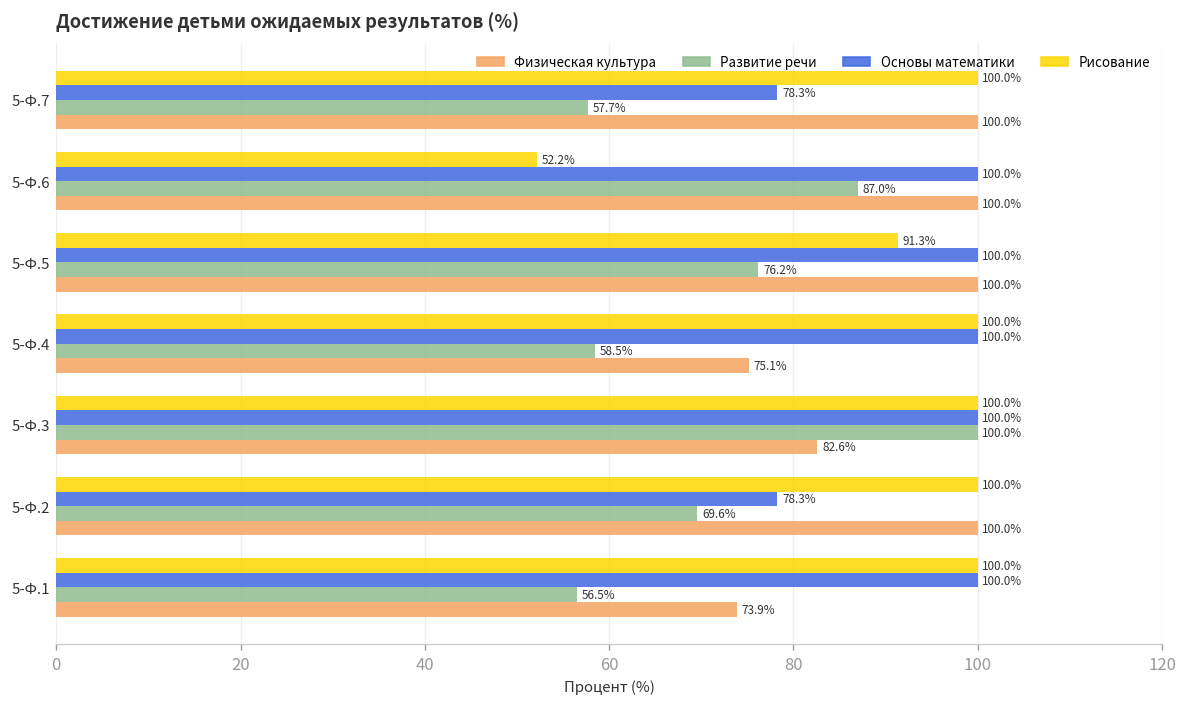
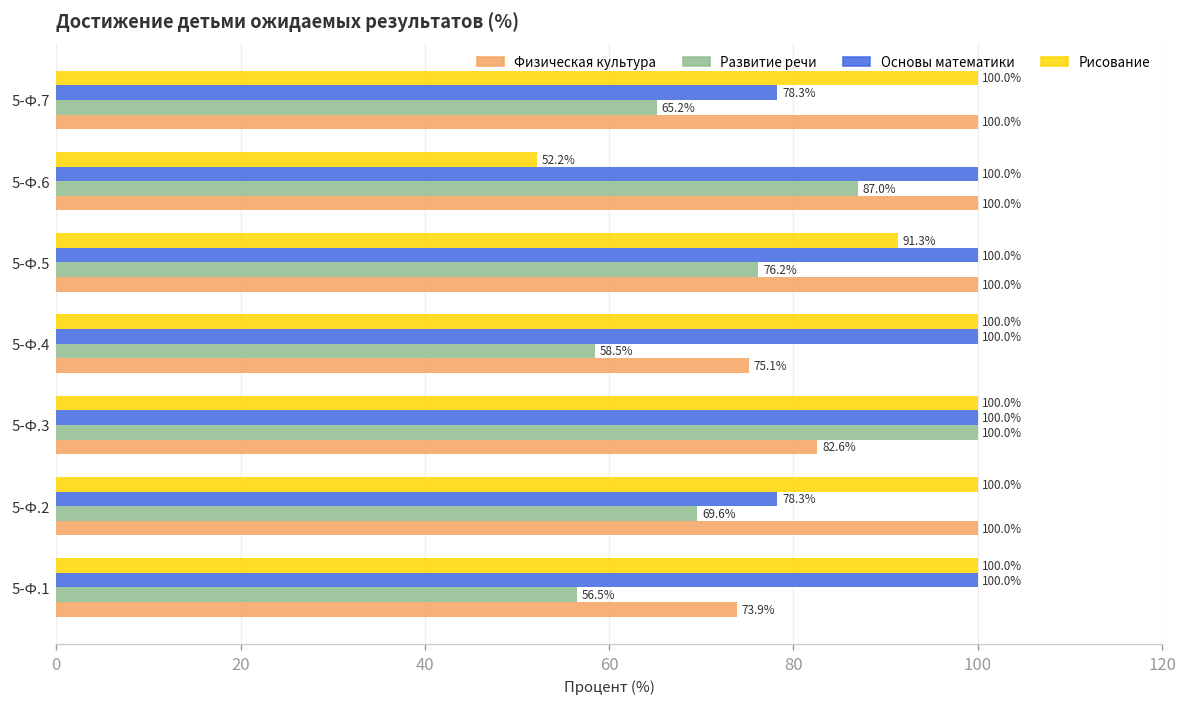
Развитие речи, 5-Ф.7: 57.7% -> 65.2%
